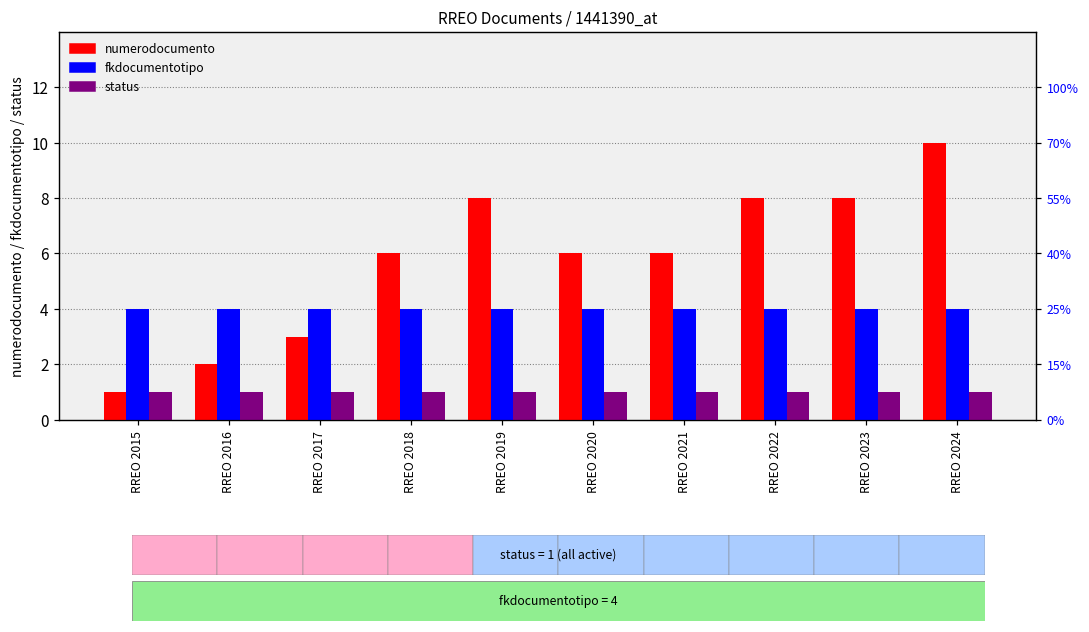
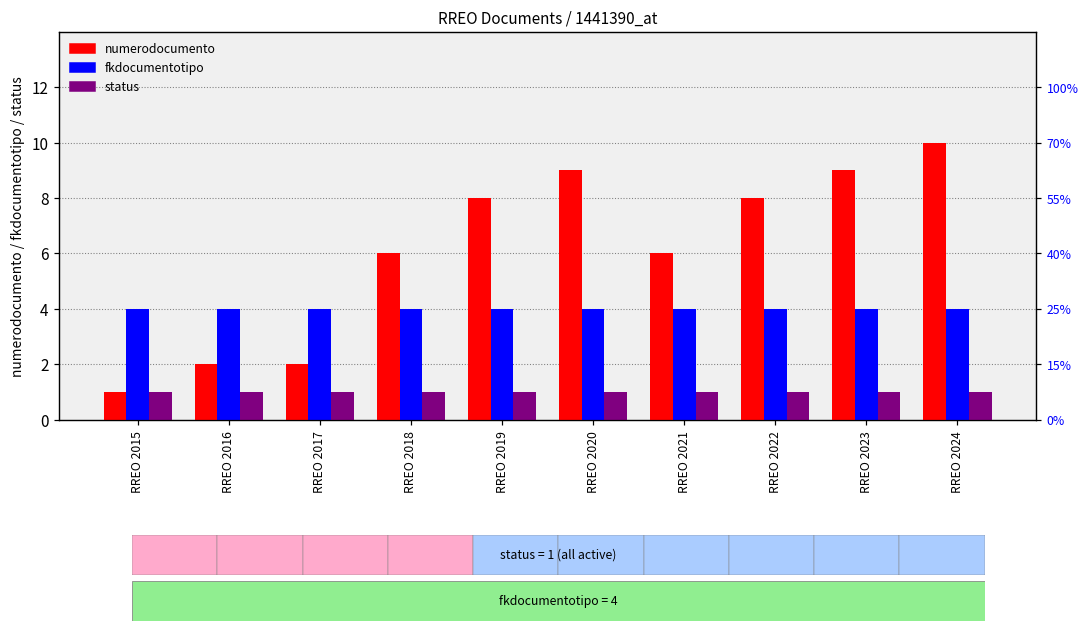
numerodocumento, RREO 2017: 3 -> 2
numerodocumento, RREO 2020: 6 -> 9
numerodocumento, RREO 2023: 8 -> 9
